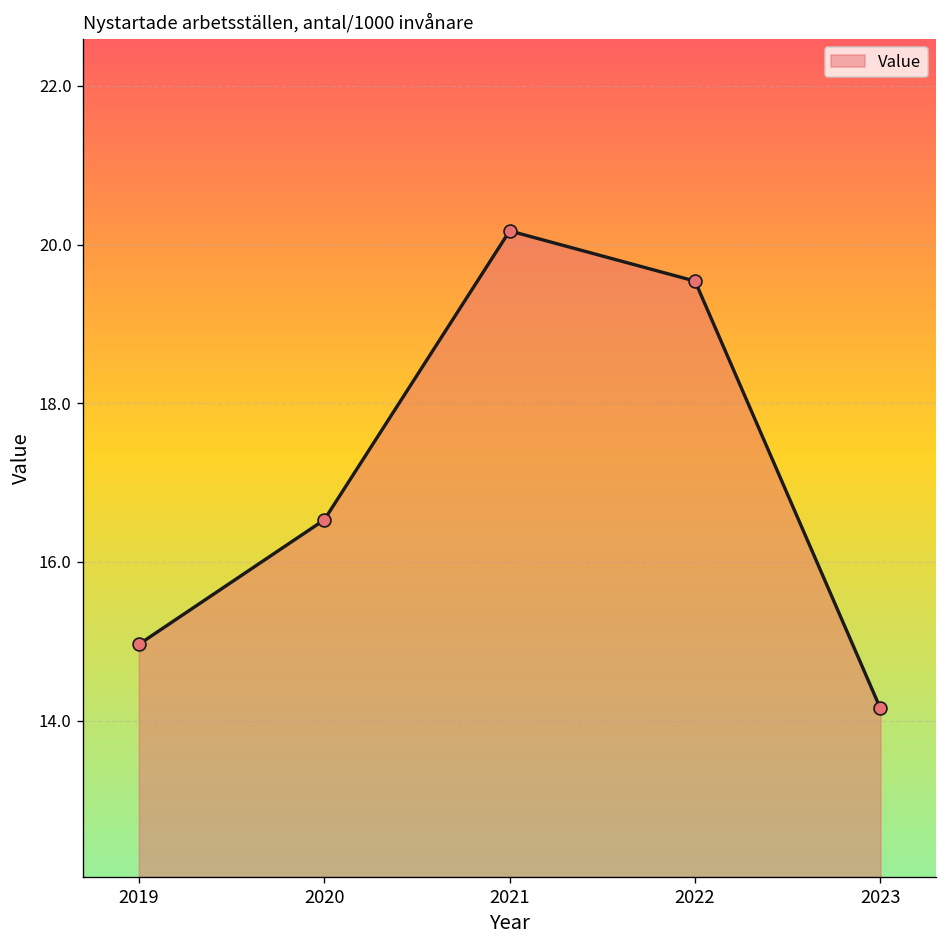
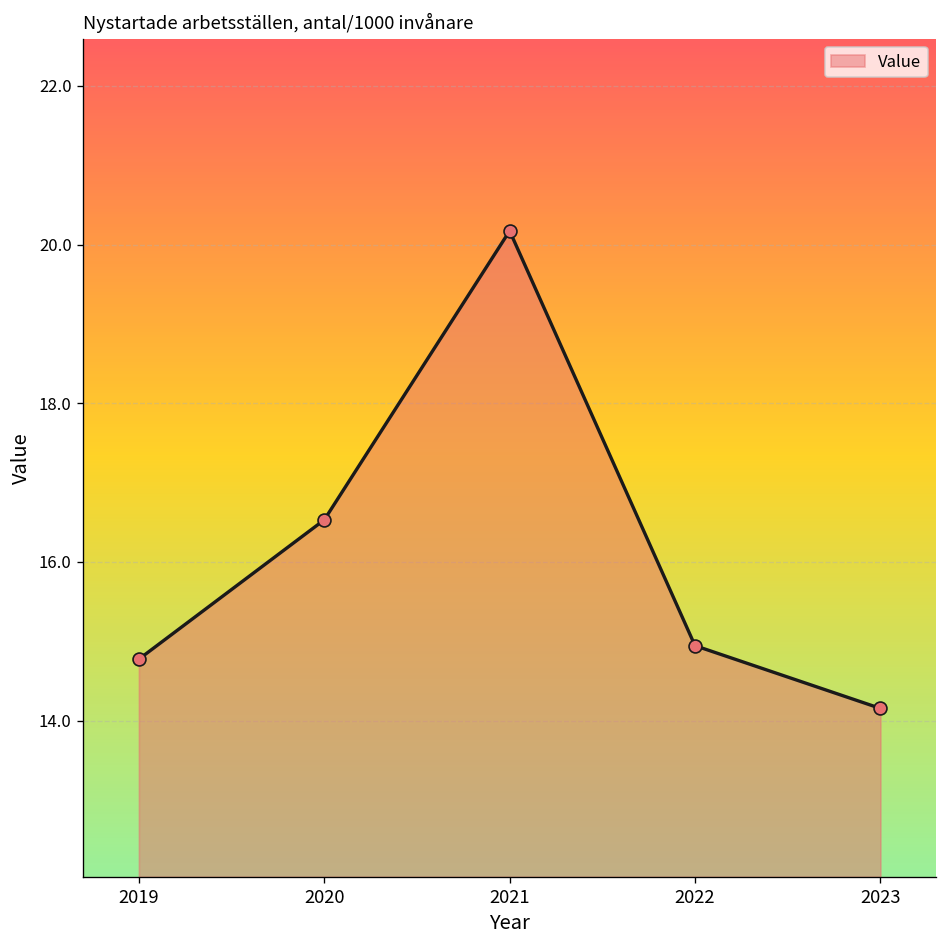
2019: 15.0 -> 14.8
2022: 19.5 -> 14.9
